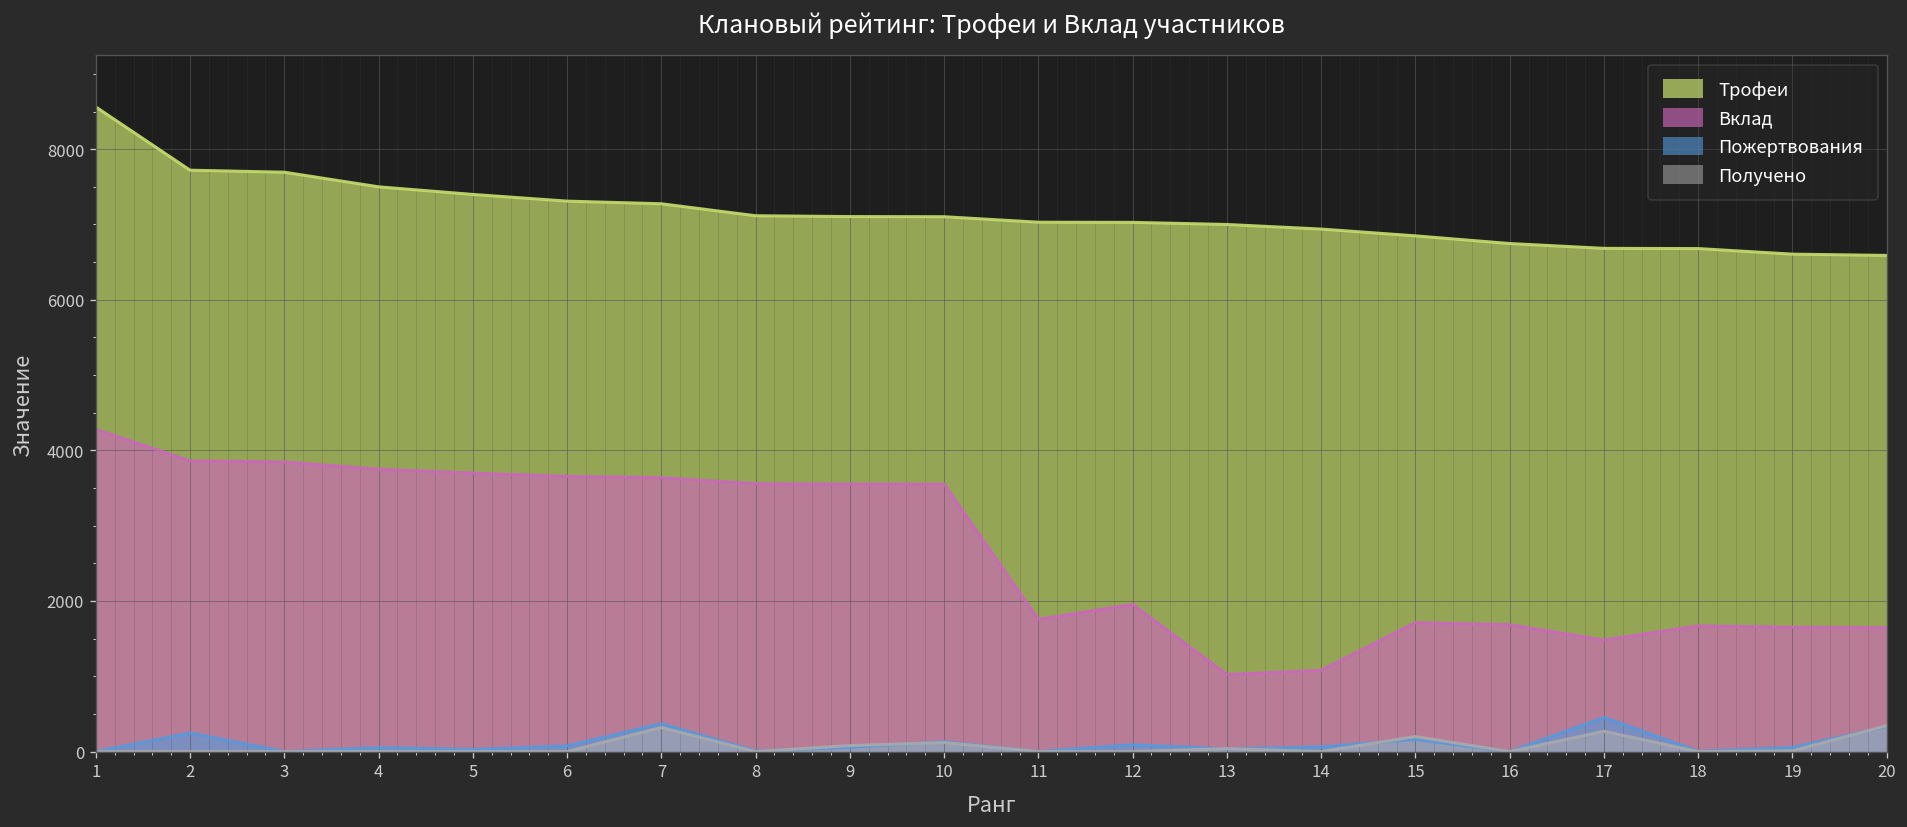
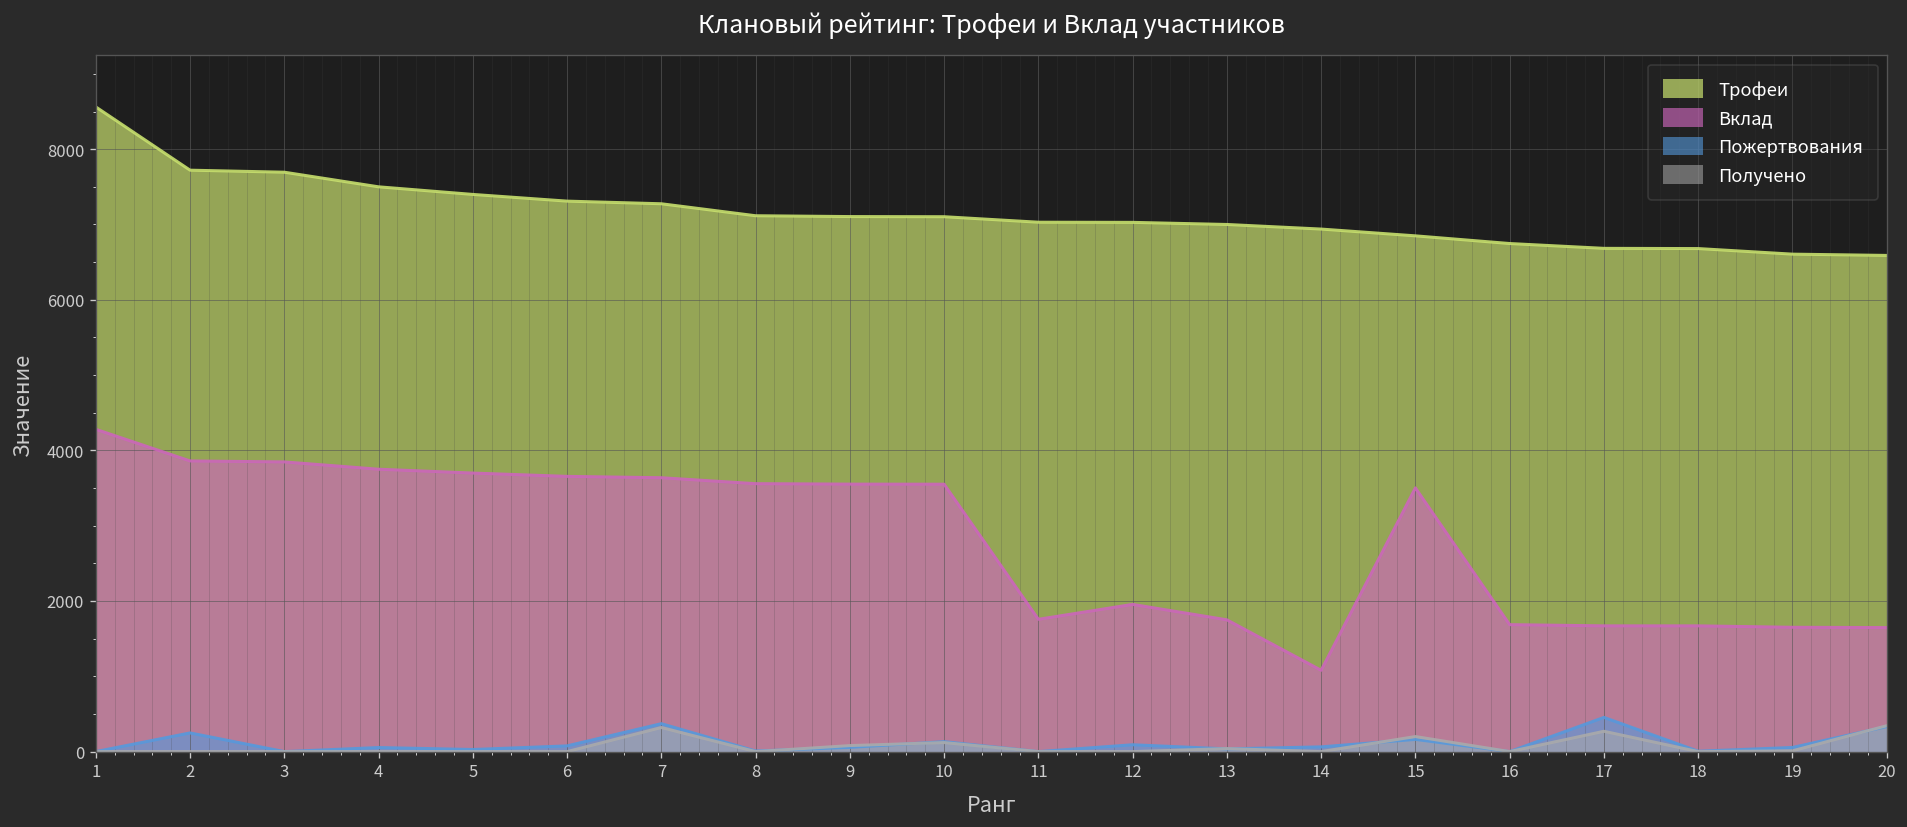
Вклад, 13: 1000 -> 1800
Вклад, 15: 1700 -> 3500
Вклад, 17: 1500 -> 1700
